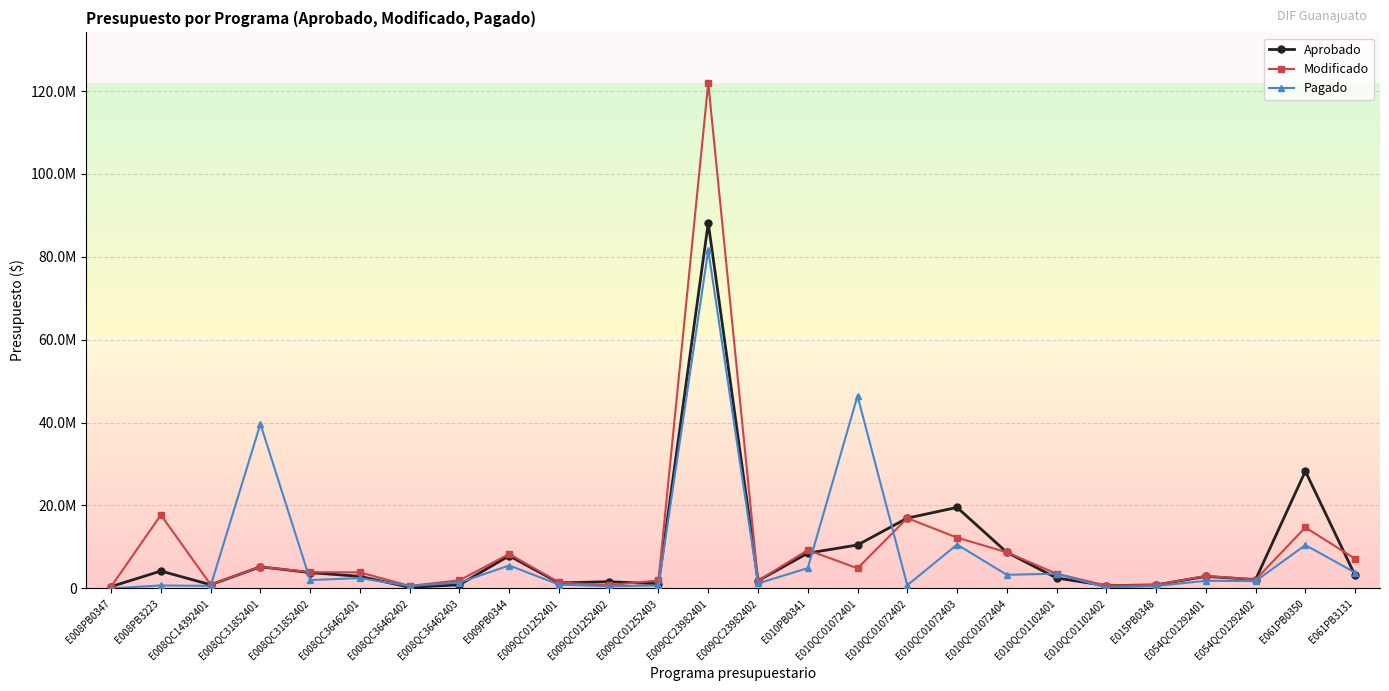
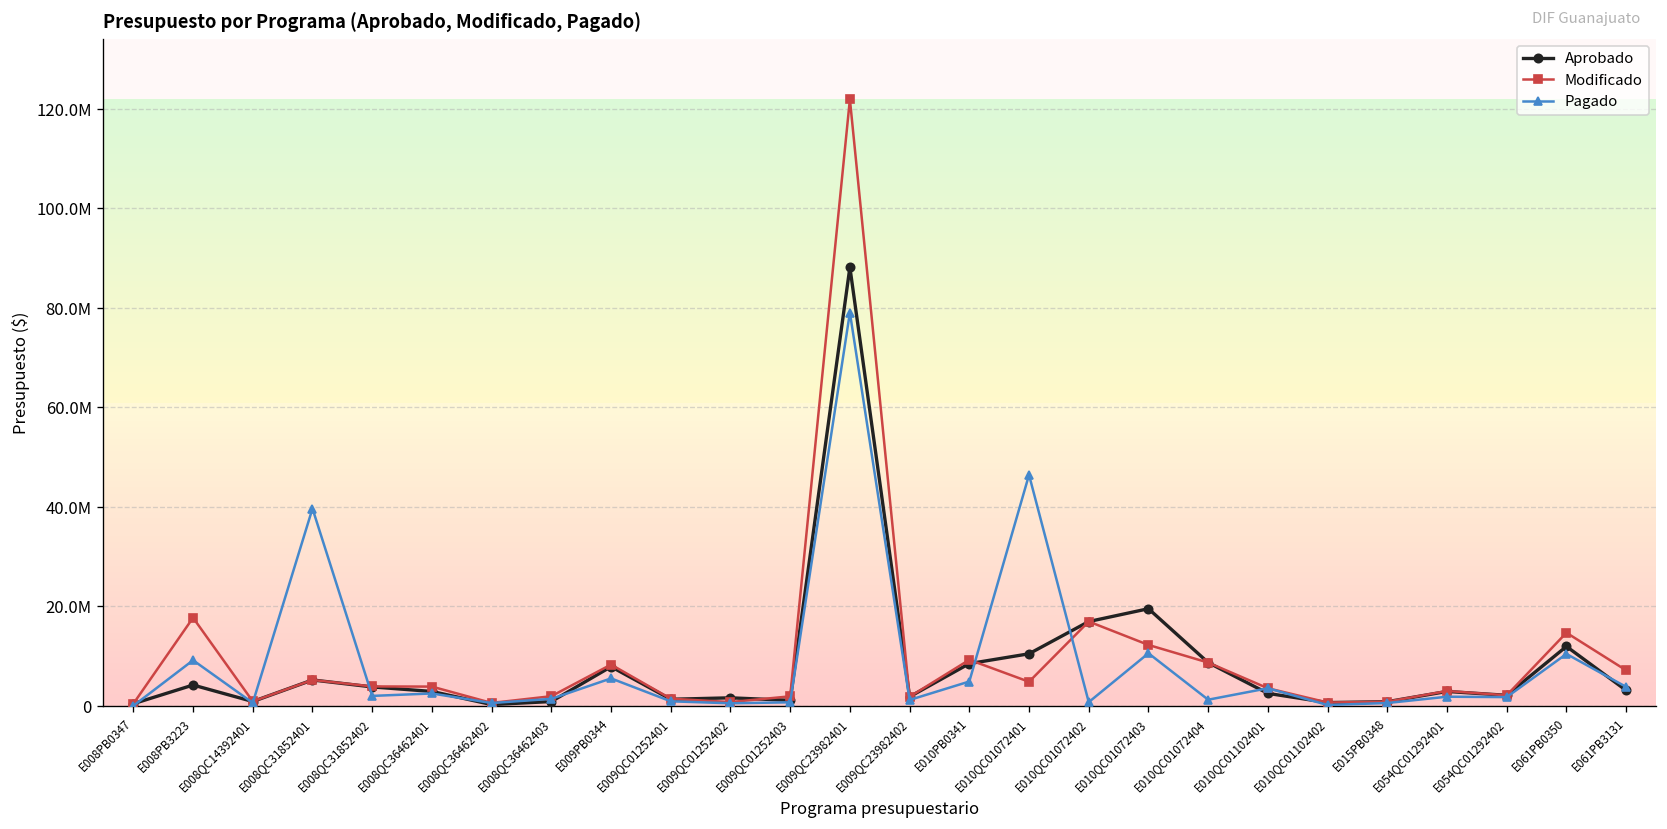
Pagado, E008PB3223: 1000000 -> 9000000
Pagado, E009QC23982401: 82000000 -> 79000000
Pagado, E010QC01072404: 3000000 -> 1000000
Aprobado, E061PB0350: 28000000 -> 12000000
